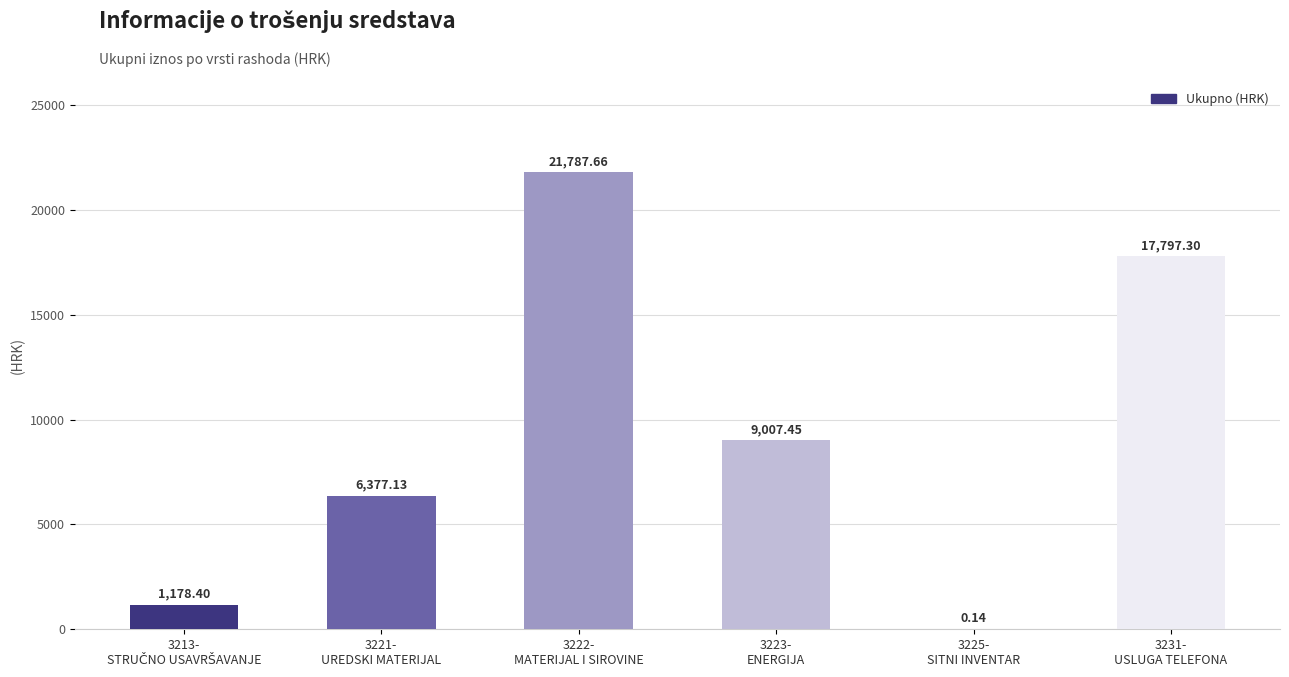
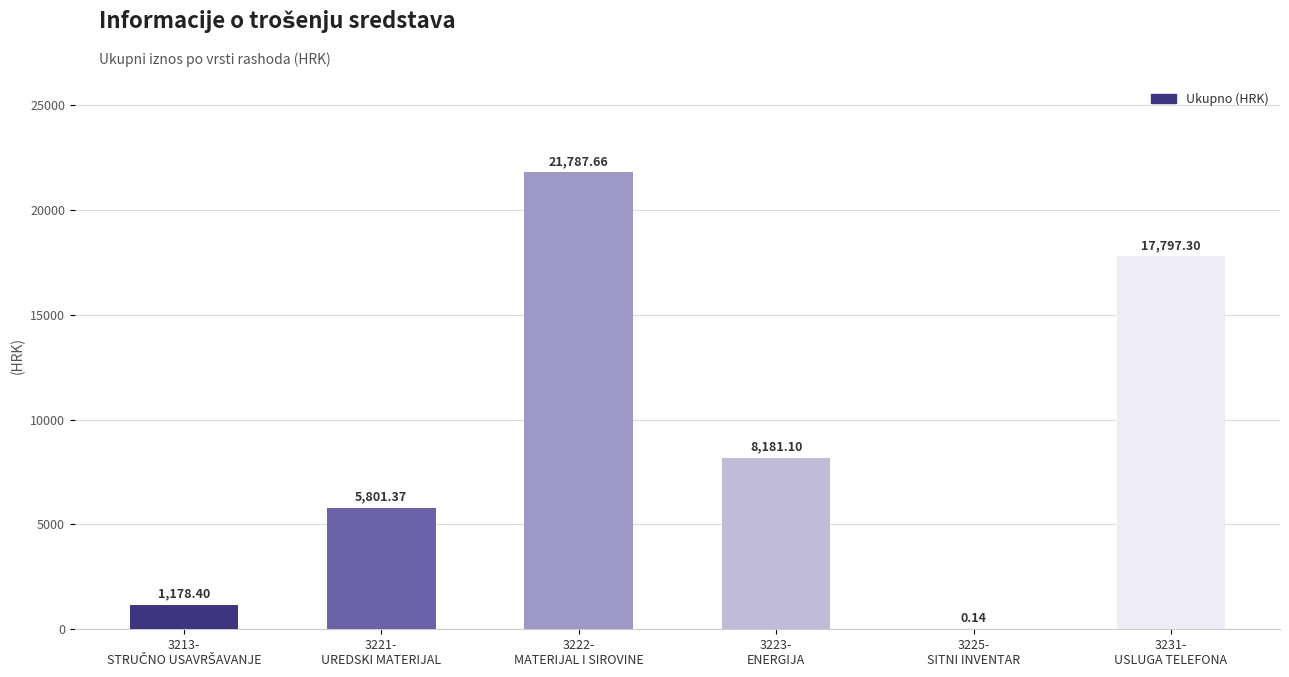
3221- UREDSKI MATERIJAL: 6,377.13 -> 5,801.37
3223- ENERGIJA: 9,007.45 -> 8,181.10
